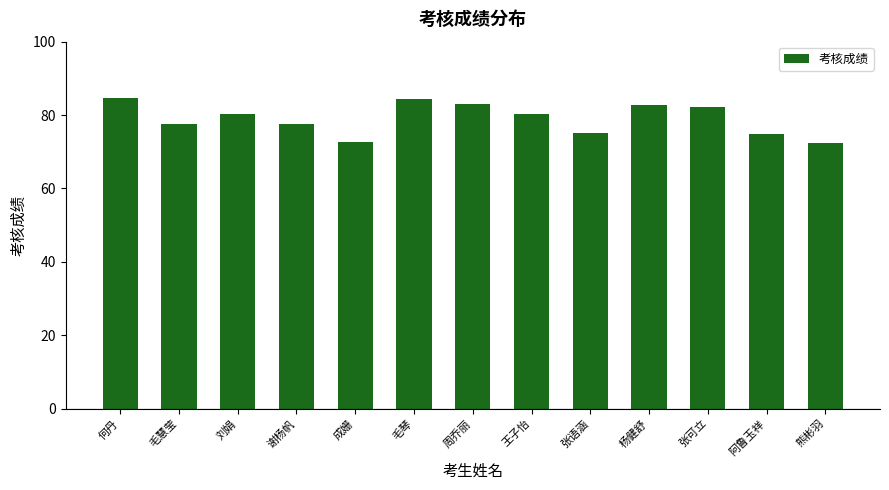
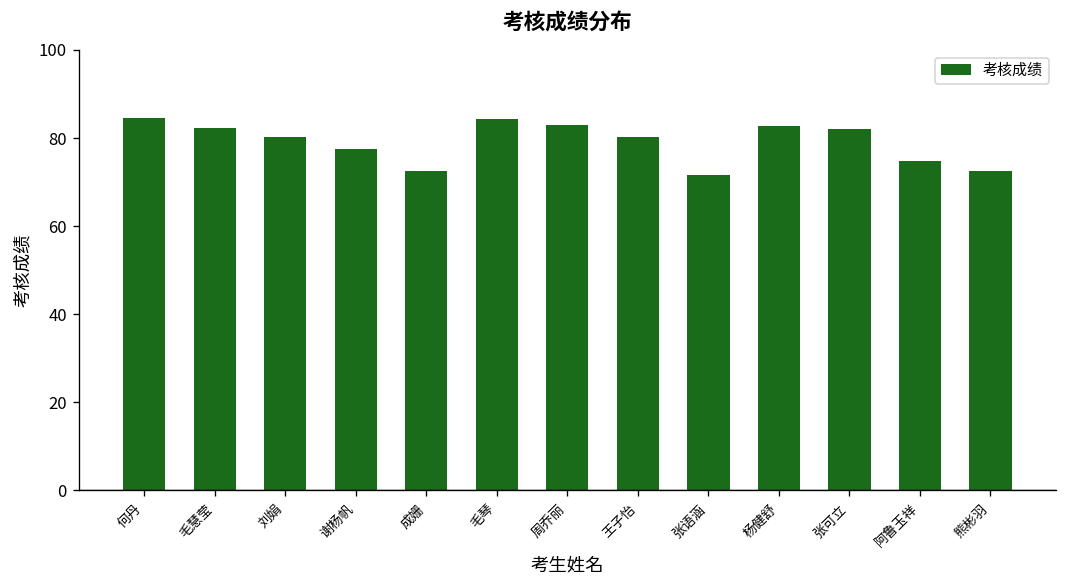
毛慧莹: 78 -> 82
张语涵: 75 -> 72
